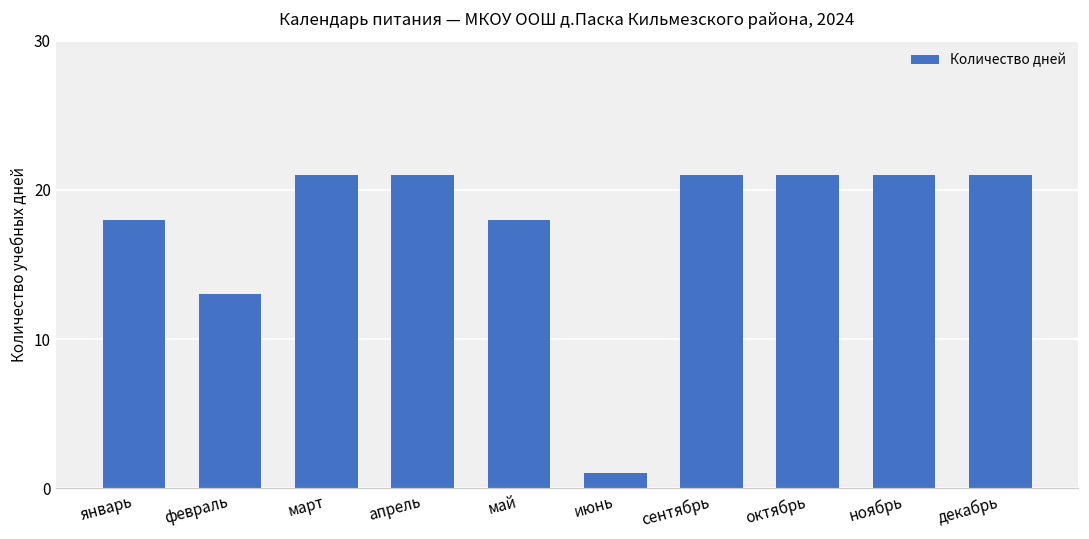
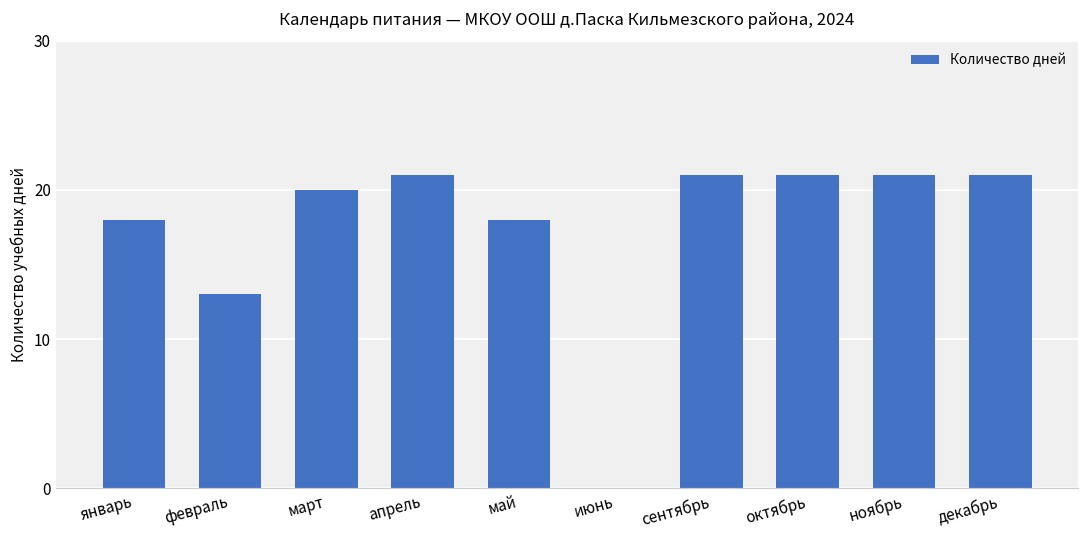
март: 21 -> 20
июнь: 1 -> 0
